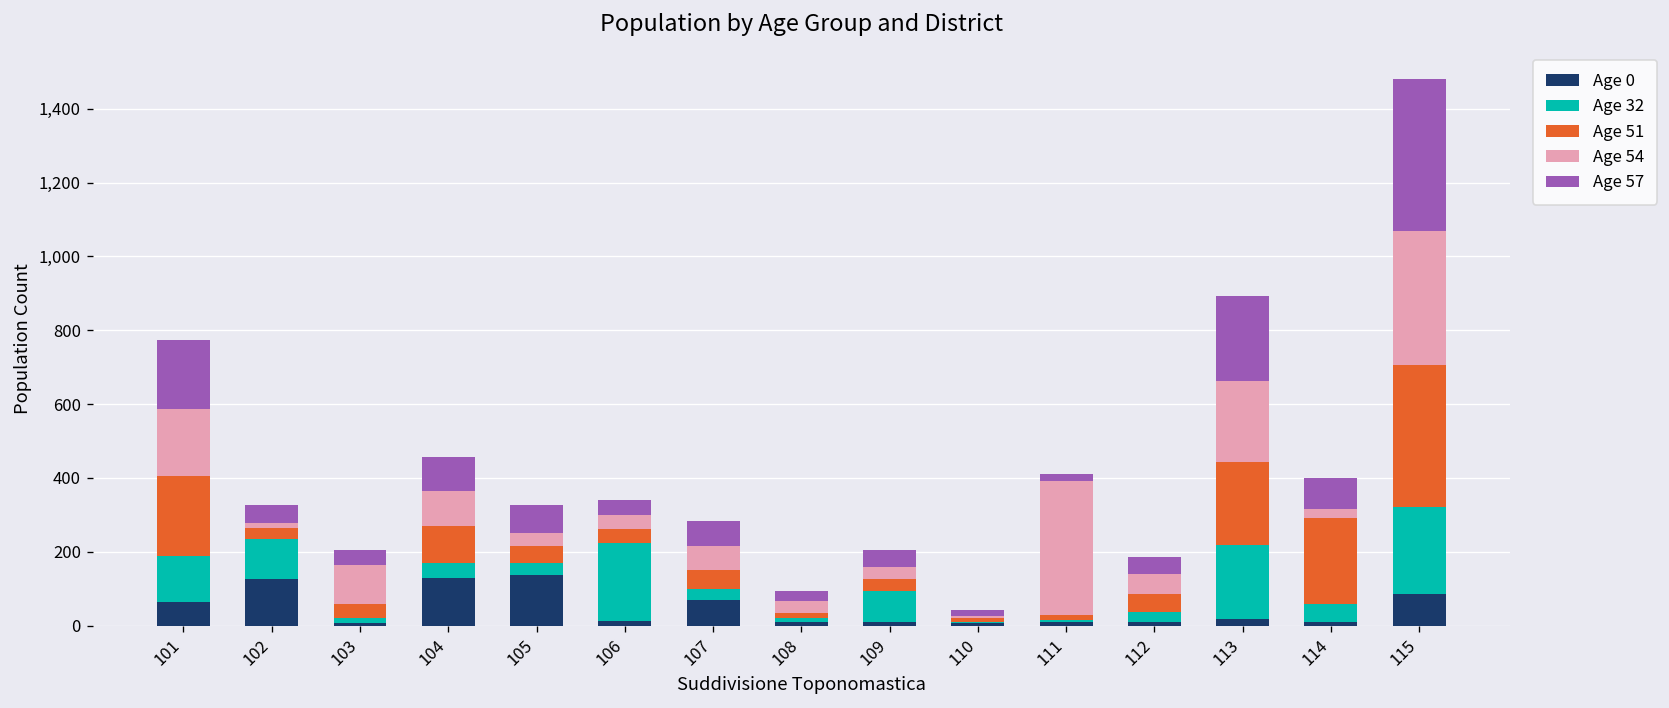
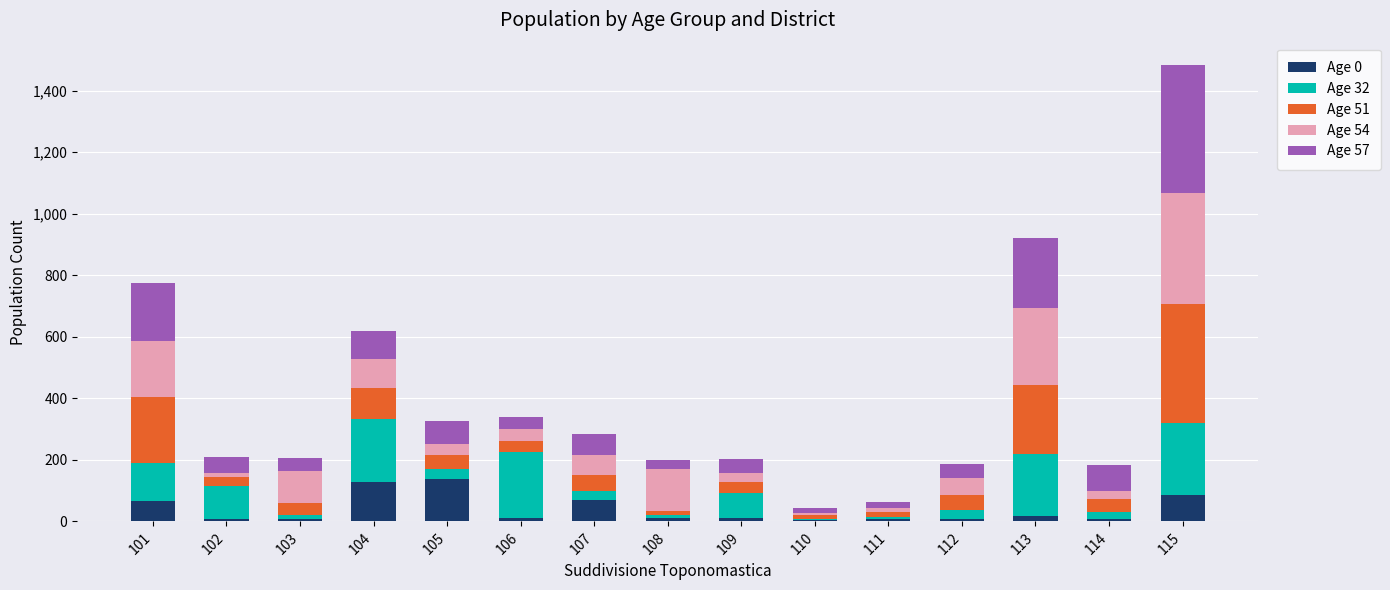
Age 0, 102: 130 -> 10
Age 32, 104: 40 -> 210
Age 54, 108: 30 -> 140
Age 54, 111: 360 -> 20
Age 54, 113: 220 -> 250
Age 32, 114: 50 -> 20
Age 51, 114: 230 -> 40
